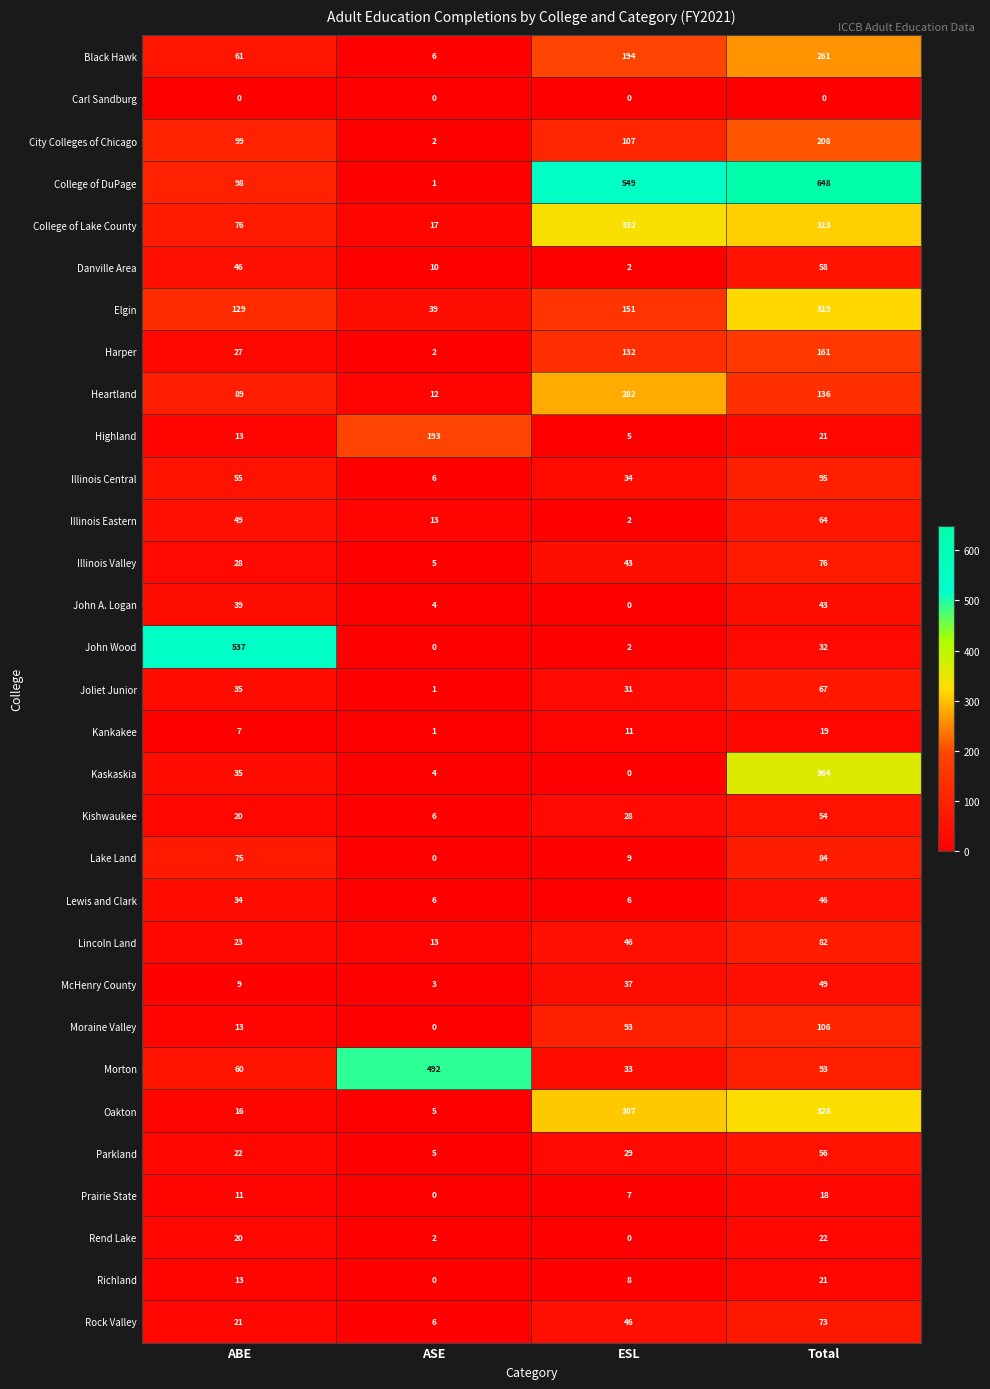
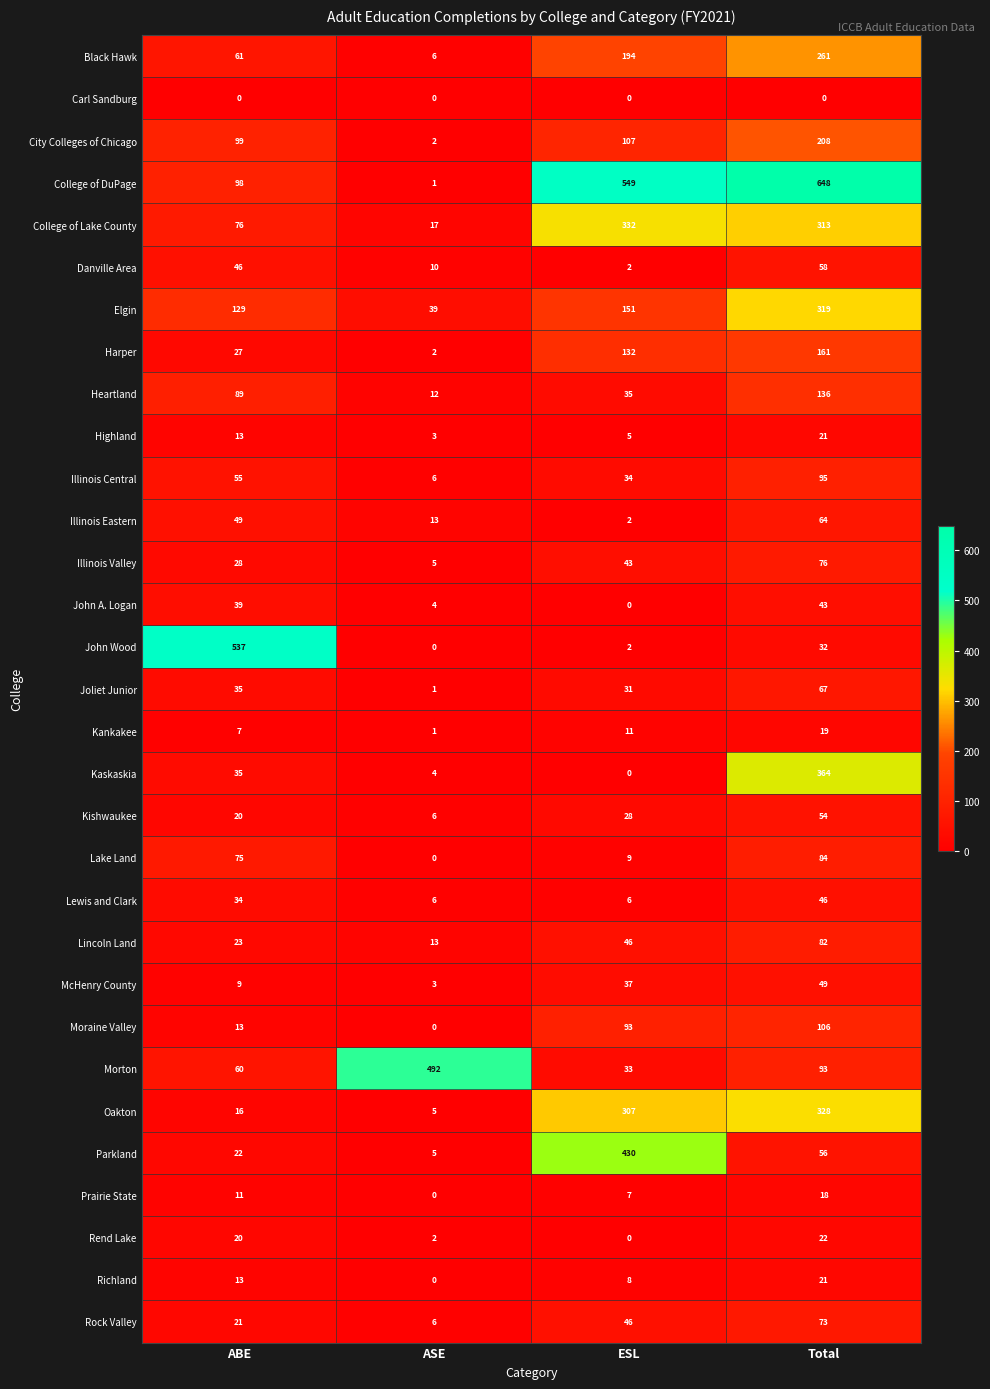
Heartland, ESL: 282 -> 35
Highland, ASE: 193 -> 3
Parkland, ESL: 29 -> 430
